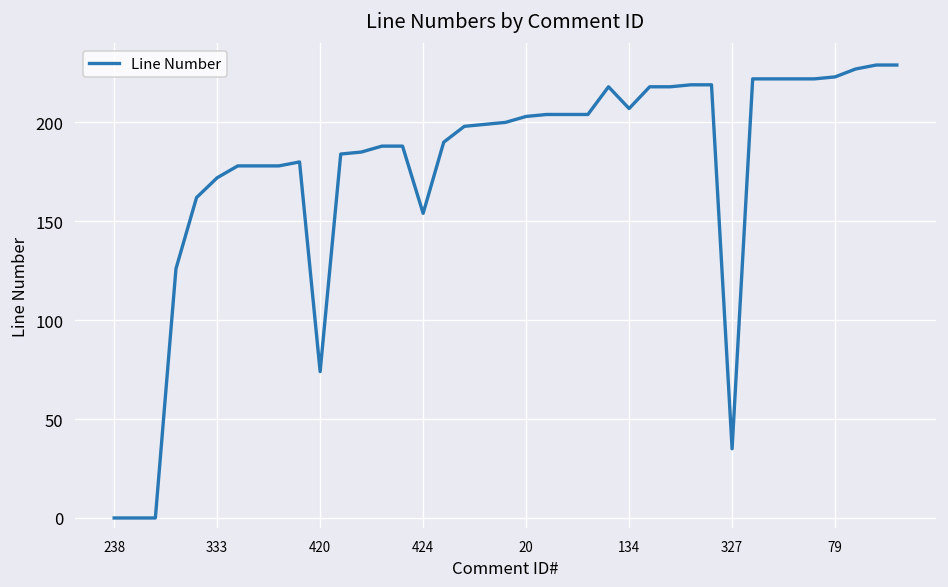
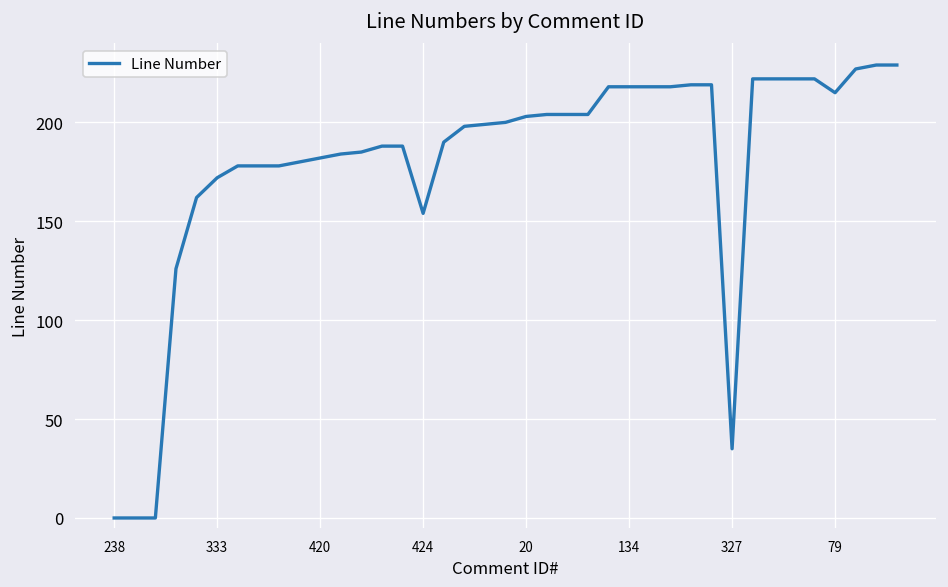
420: 74 -> 182
134: 207 -> 218
79: 223 -> 215
